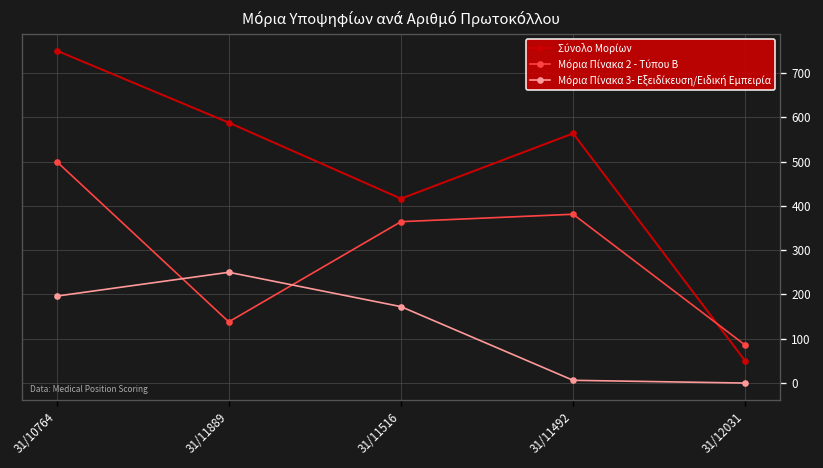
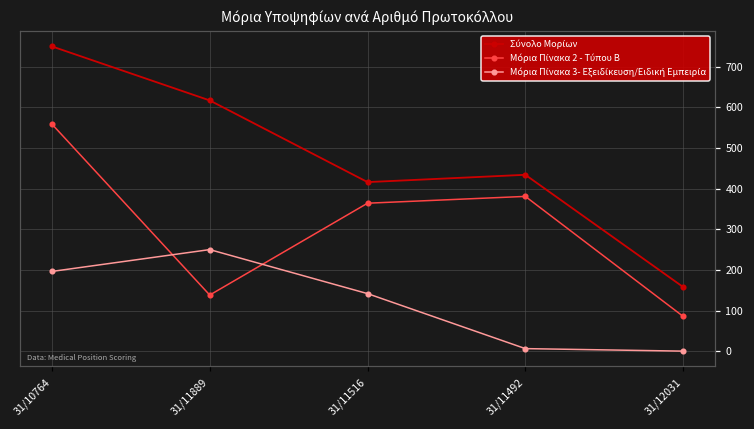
Μόρια Πίνακα 2 - Τύπου Β, 31/10764: 500 -> 560
Σύνολο Μορίων, 31/11889: 590 -> 620
Μόρια Πίνακα 3- Εξειδίκευση/Ειδική Εμπειρία, 31/11516: 170 -> 140
Σύνολο Μορίων, 31/11492: 560 -> 430
Σύνολο Μορίων, 31/12031: 50 -> 160
